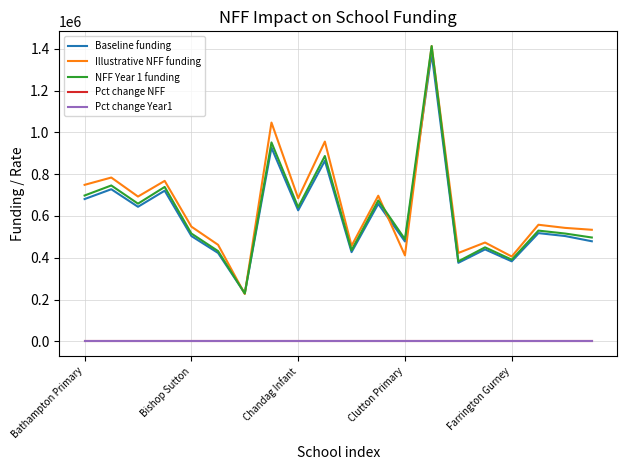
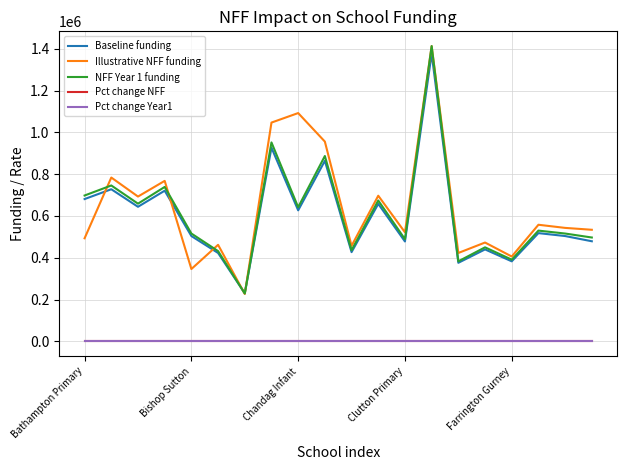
Illustrative NFF funding, Bathampton Primary: 750000 -> 490000
Illustrative NFF funding, Bishop Sutton: 550000 -> 350000
Illustrative NFF funding, Chandag Infant: 690000 -> 1090000
Illustrative NFF funding, Clutton Primary: 410000 -> 520000
